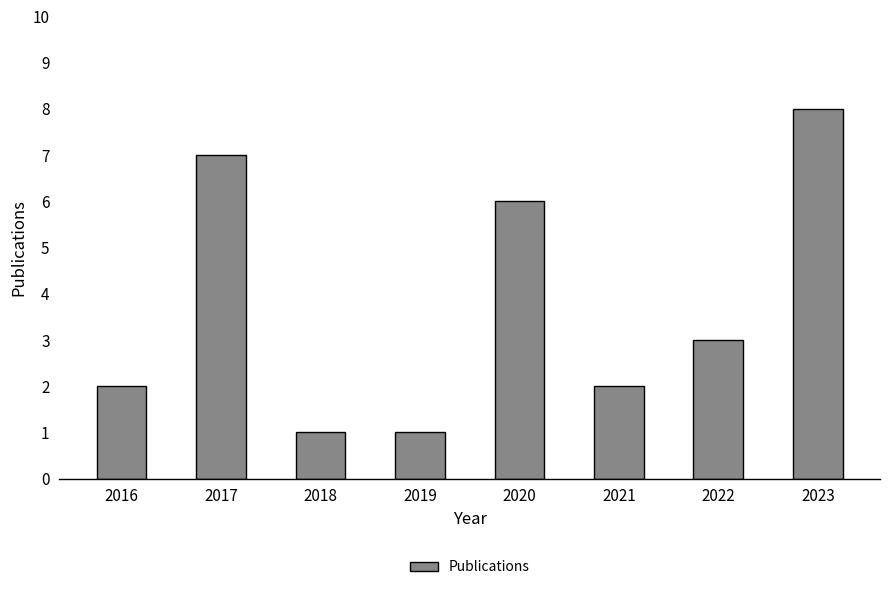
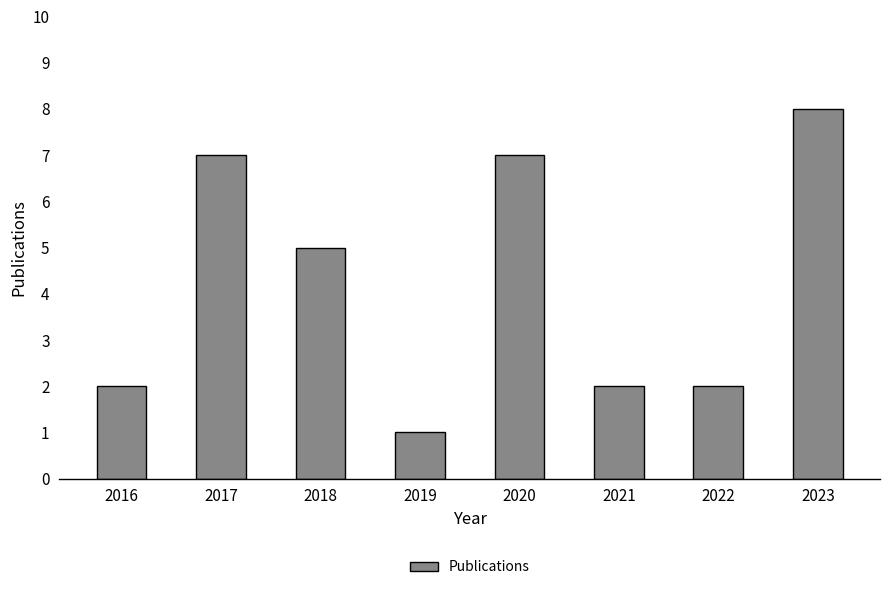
2018: 1 -> 5
2020: 6 -> 7
2022: 3 -> 2
